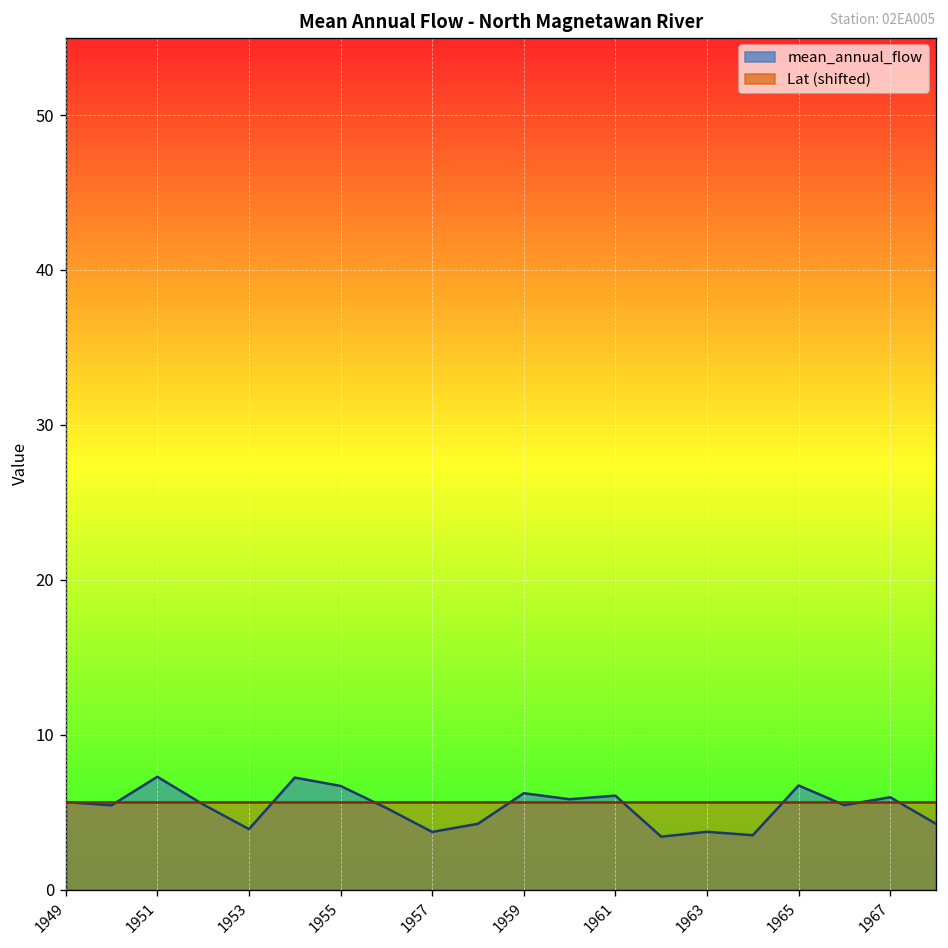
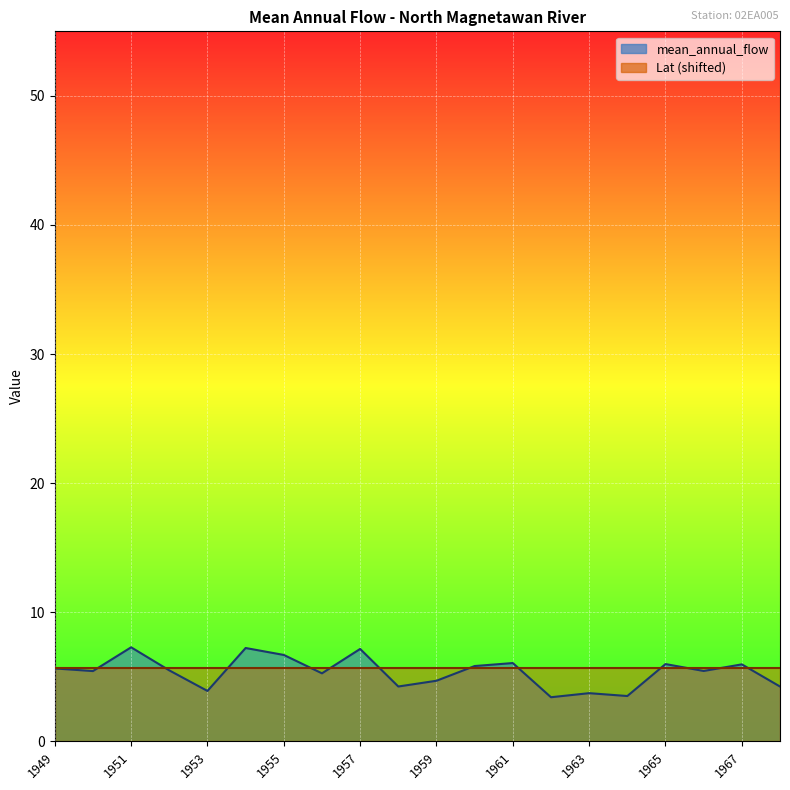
mean_annual_flow, 1957: 3.7 -> 7.2
mean_annual_flow, 1959: 6.2 -> 4.7
mean_annual_flow, 1965: 6.7 -> 6.0
